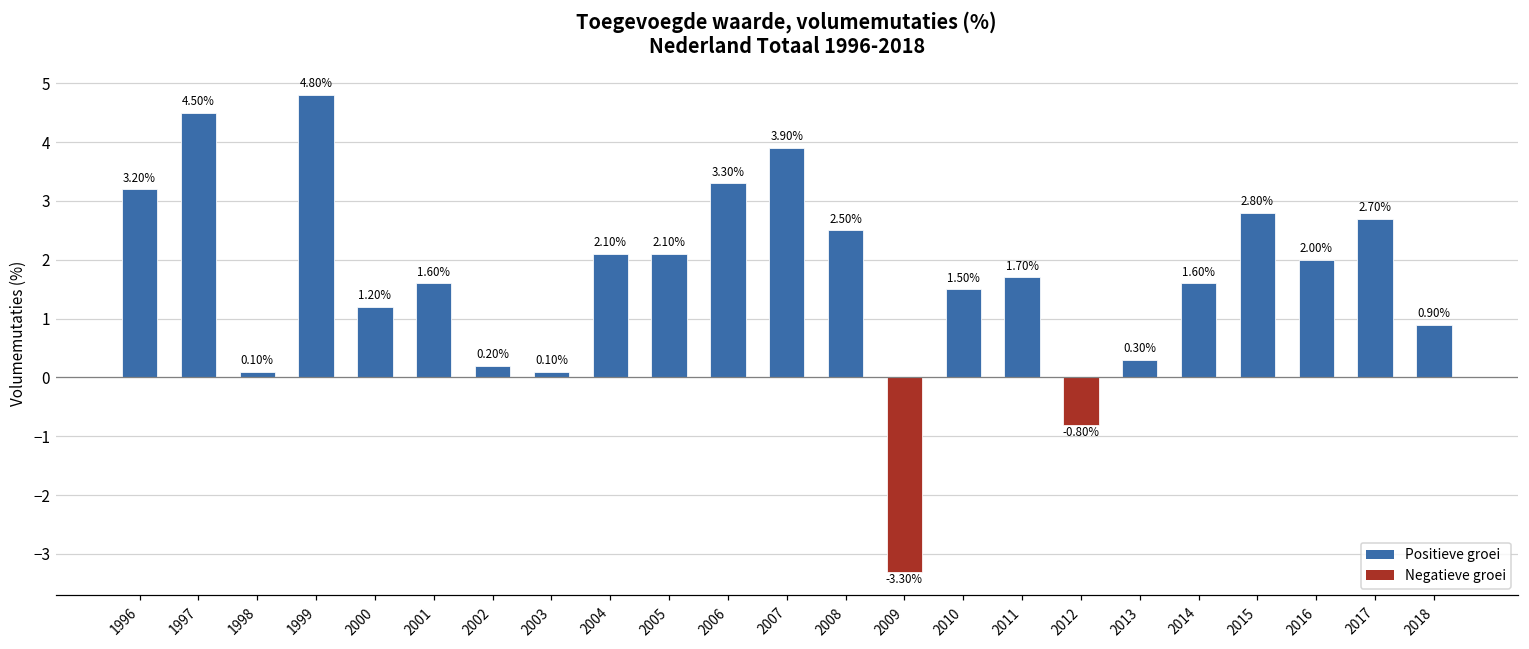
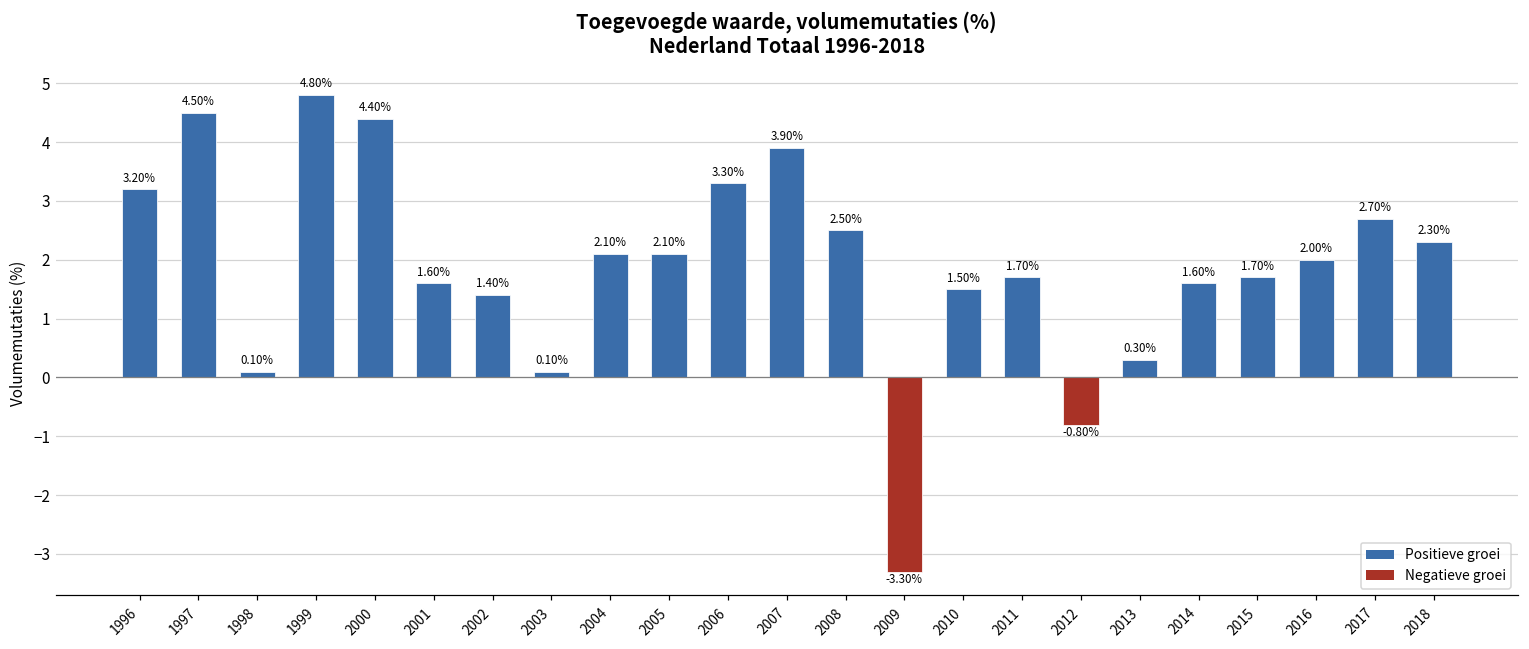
2000: 1.20% -> 4.40%
2002: 0.20% -> 1.40%
2015: 2.80% -> 1.70%
2018: 0.90% -> 2.30%
